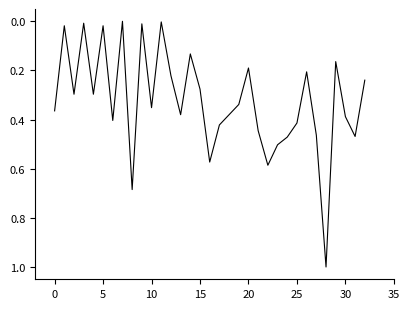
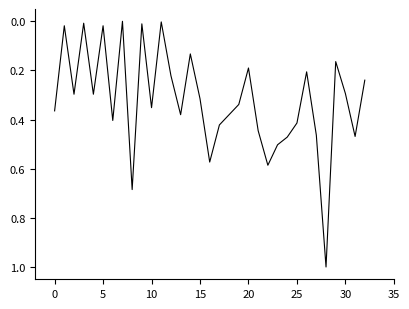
15: 0.28 -> 0.32
30: 0.39 -> 0.29
